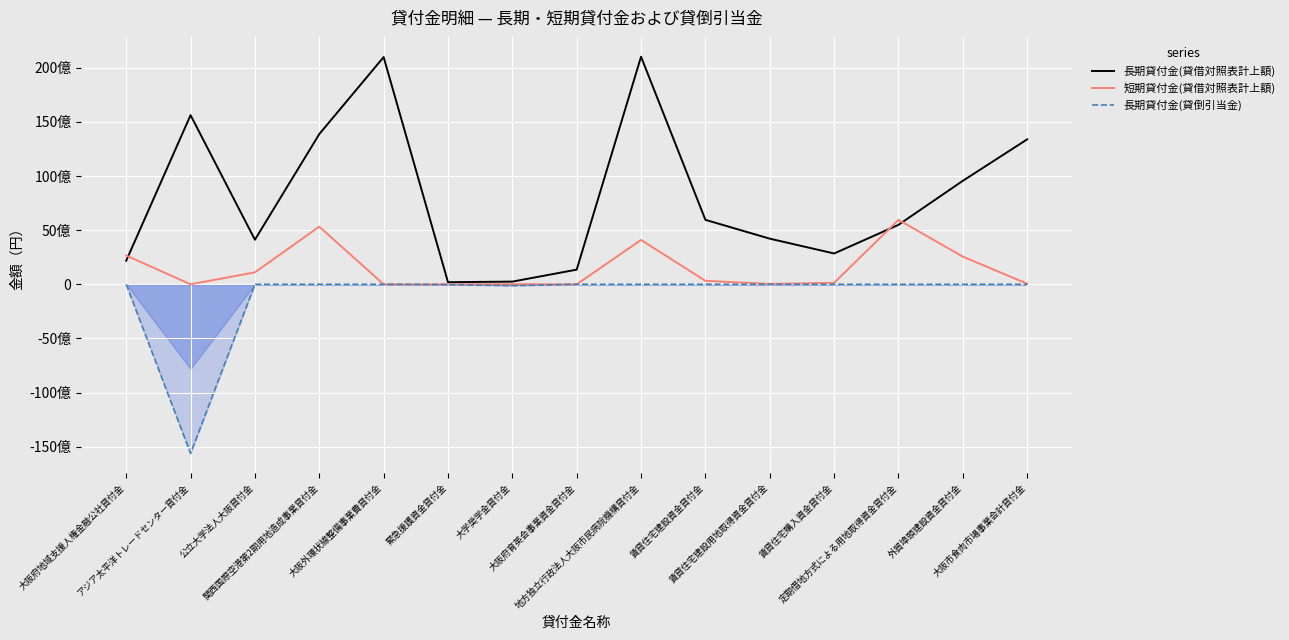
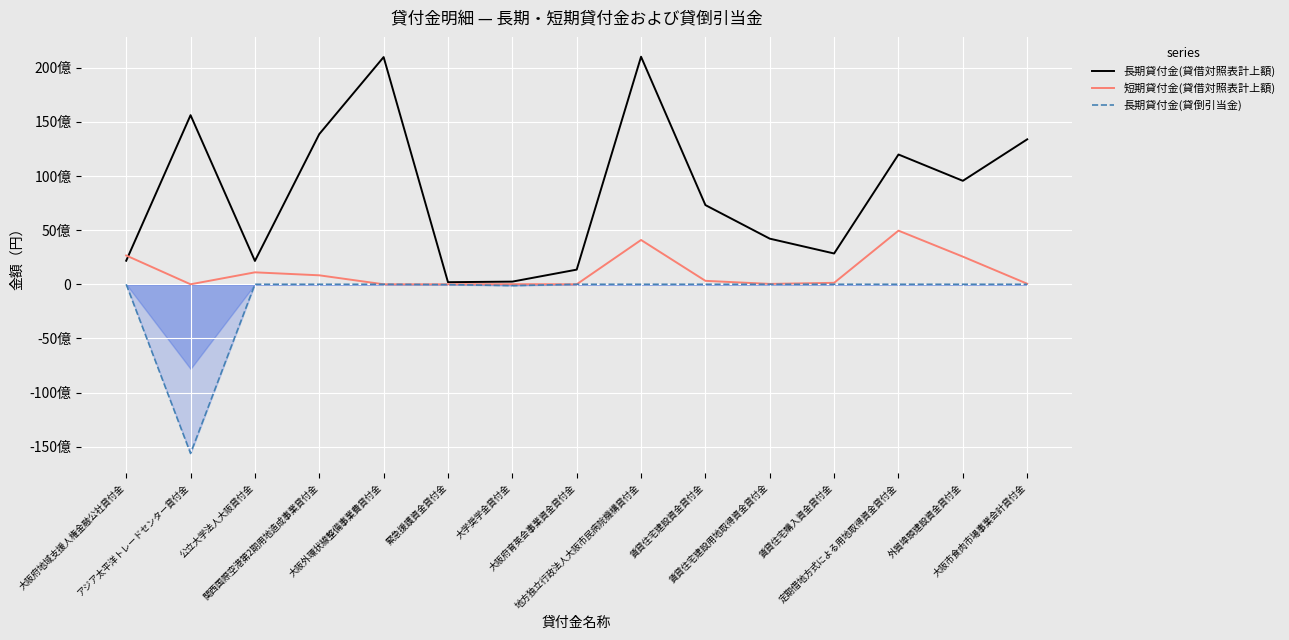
長期貸付金(貸借対照表計上額), 公立大学法人大阪貸付金: 41億 -> 22億
短期貸付金(貸借対照表計上額), 関西国際空港第2期用地造成事業貸付金: 53億 -> 8億
長期貸付金(貸借対照表計上額), 賃貸住宅建設資金貸付金: 60億 -> 73億
長期貸付金(貸借対照表計上額), 定期借地方式による用地取得資金貸付金: 55億 -> 120億
短期貸付金(貸借対照表計上額), 定期借地方式による用地取得資金貸付金: 60億 -> 50億
